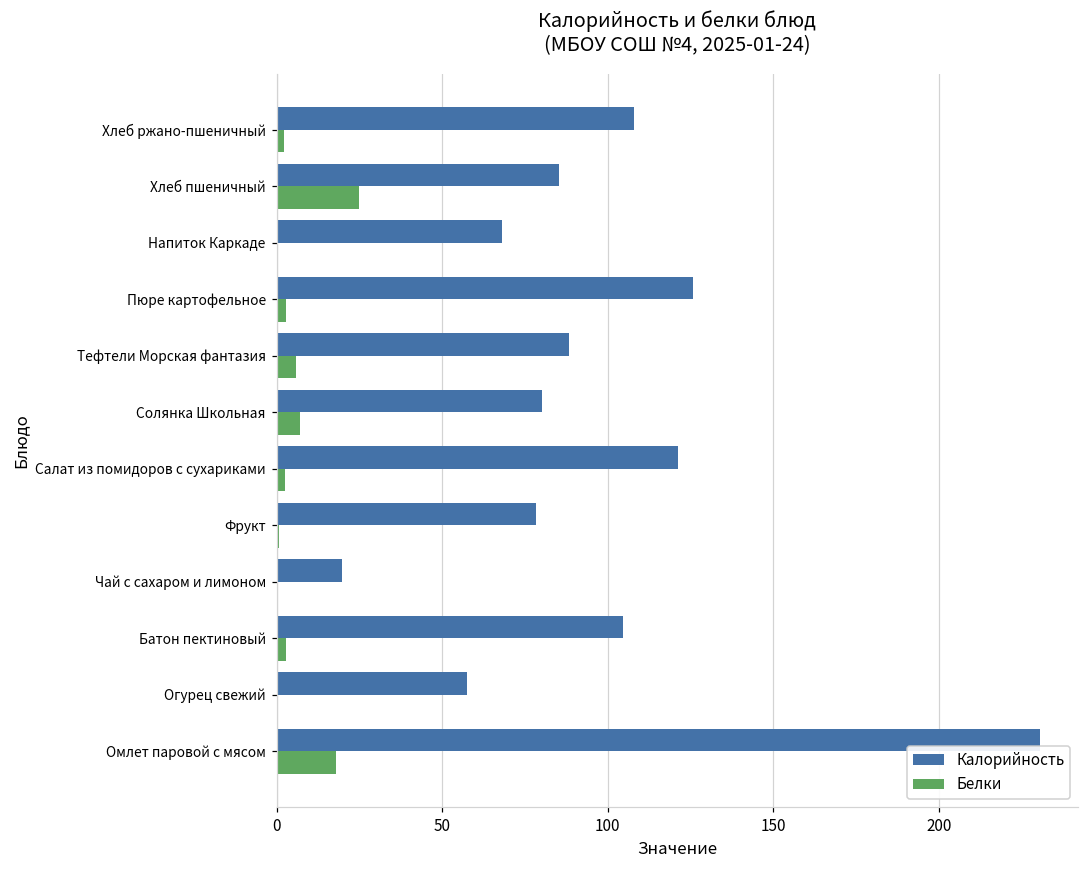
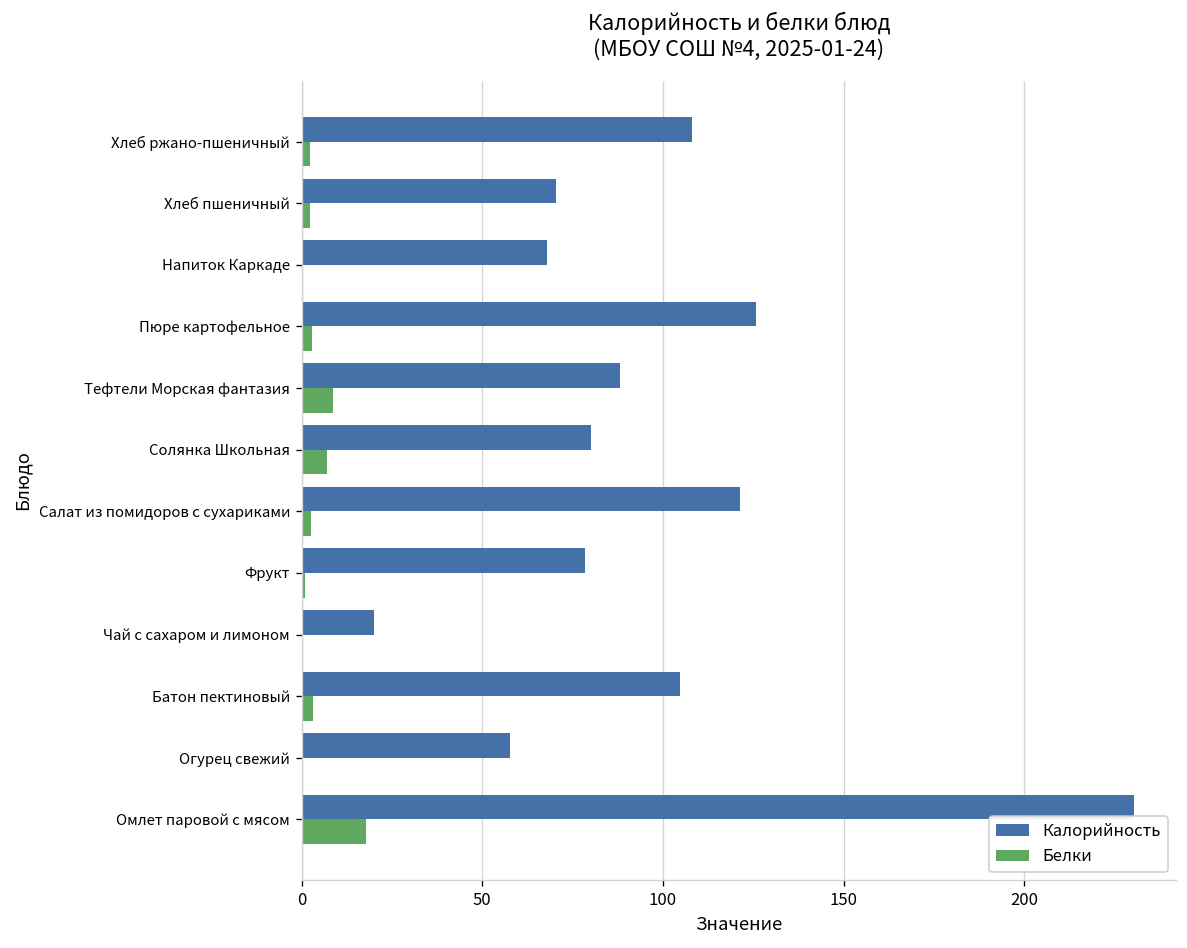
Калорийность, Хлеб пшеничный: 85 -> 70
Белки, Хлеб пшеничный: 25 -> 2
Белки, Тефтели Морская фантазия: 6 -> 9
